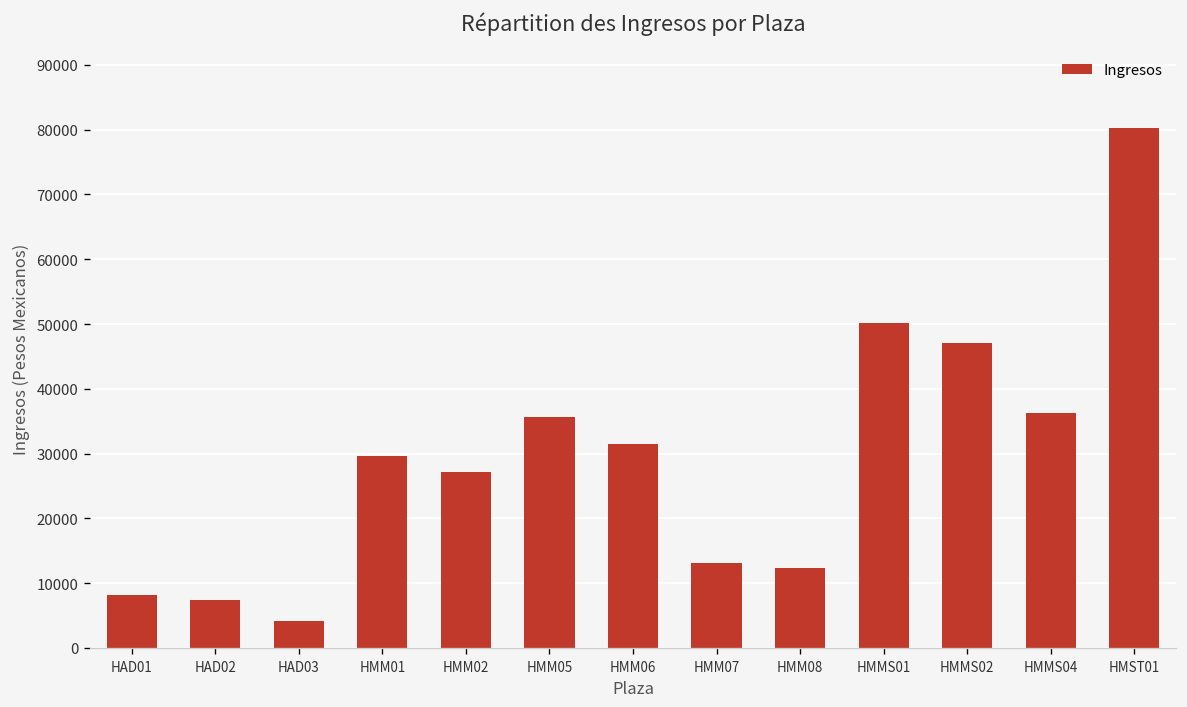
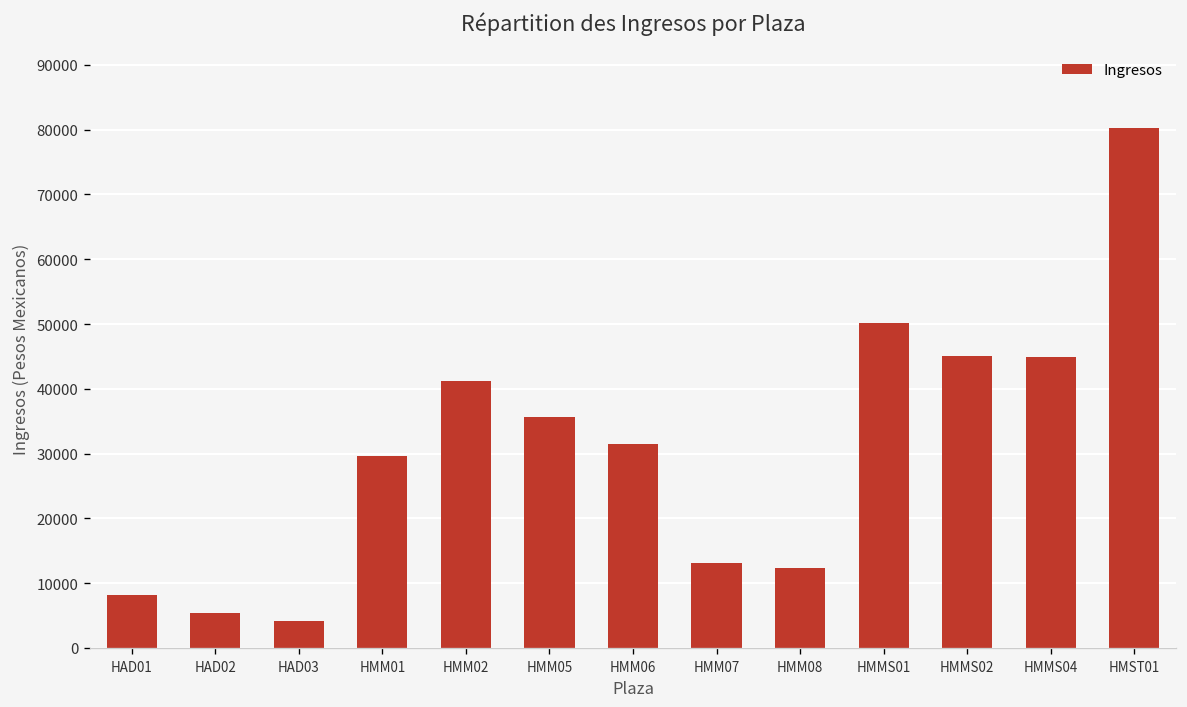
HAD02: 7000 -> 5000
HMM02: 27000 -> 41000
HMMS02: 47000 -> 45000
HMMS04: 36000 -> 45000
